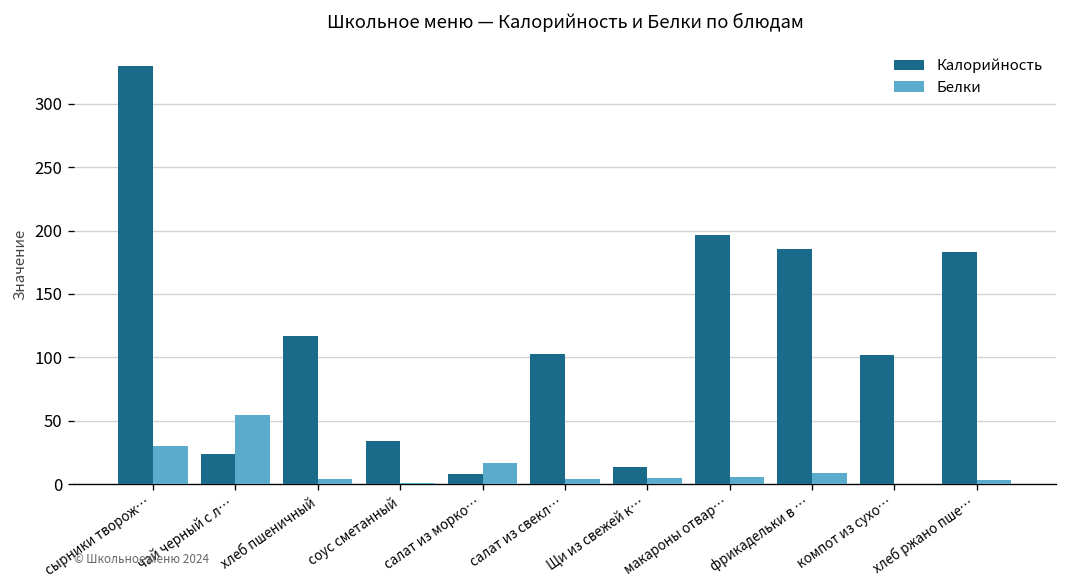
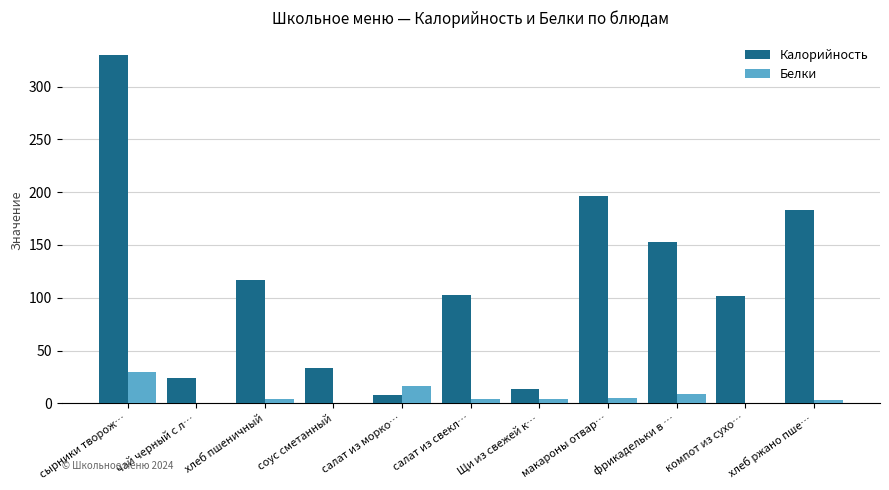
Белки, чай черный с л…: 54 -> 0
Калорийность, фрикадельки в …: 185 -> 153
